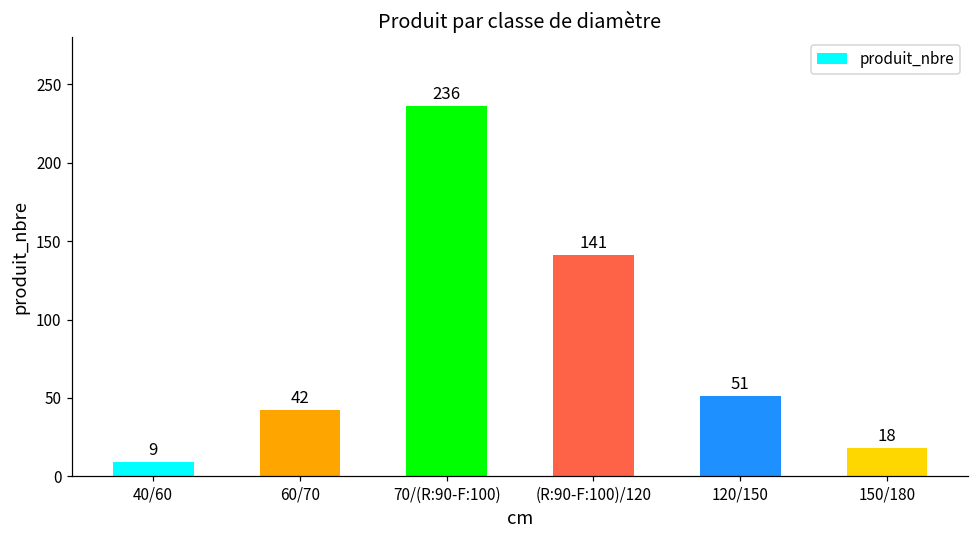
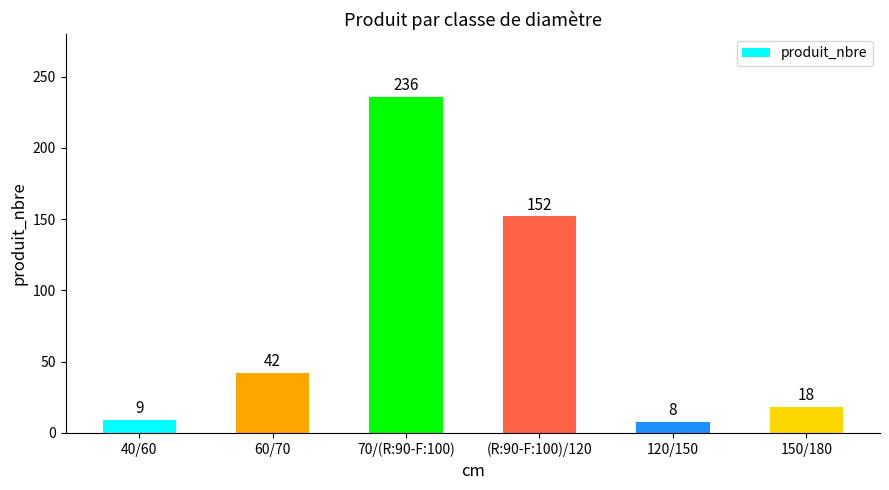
(R:90-F:100)/120: 141 -> 152
120/150: 51 -> 8
